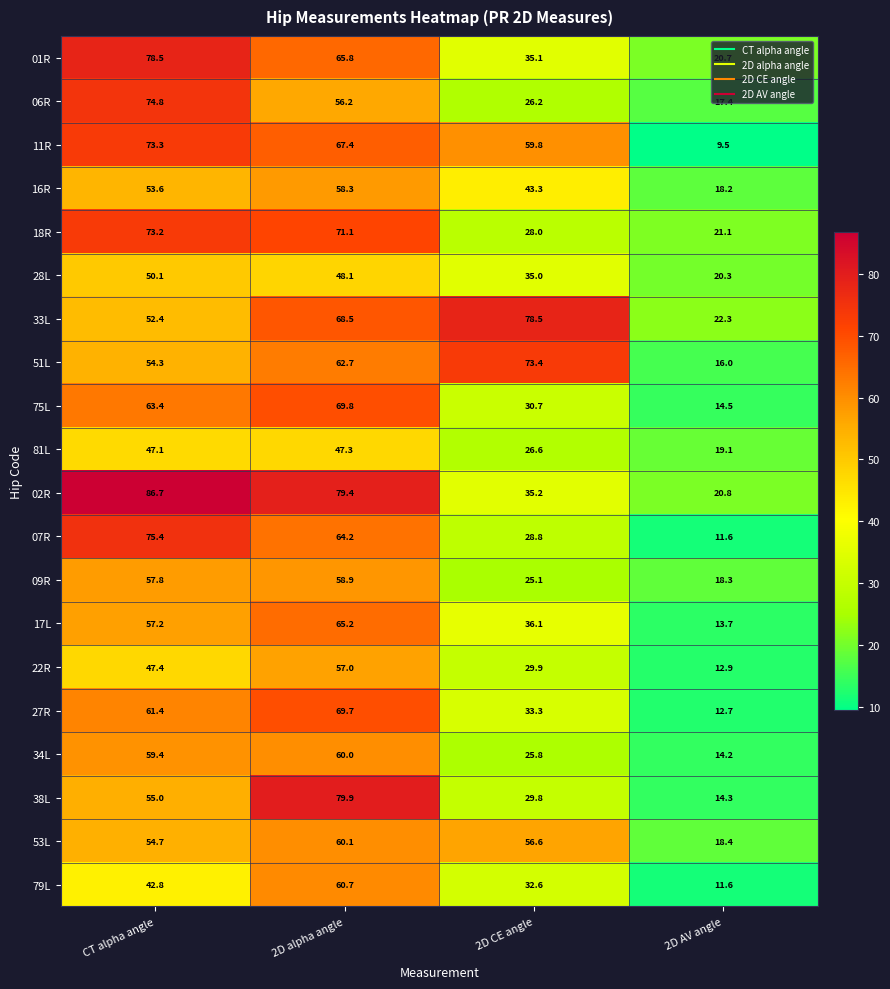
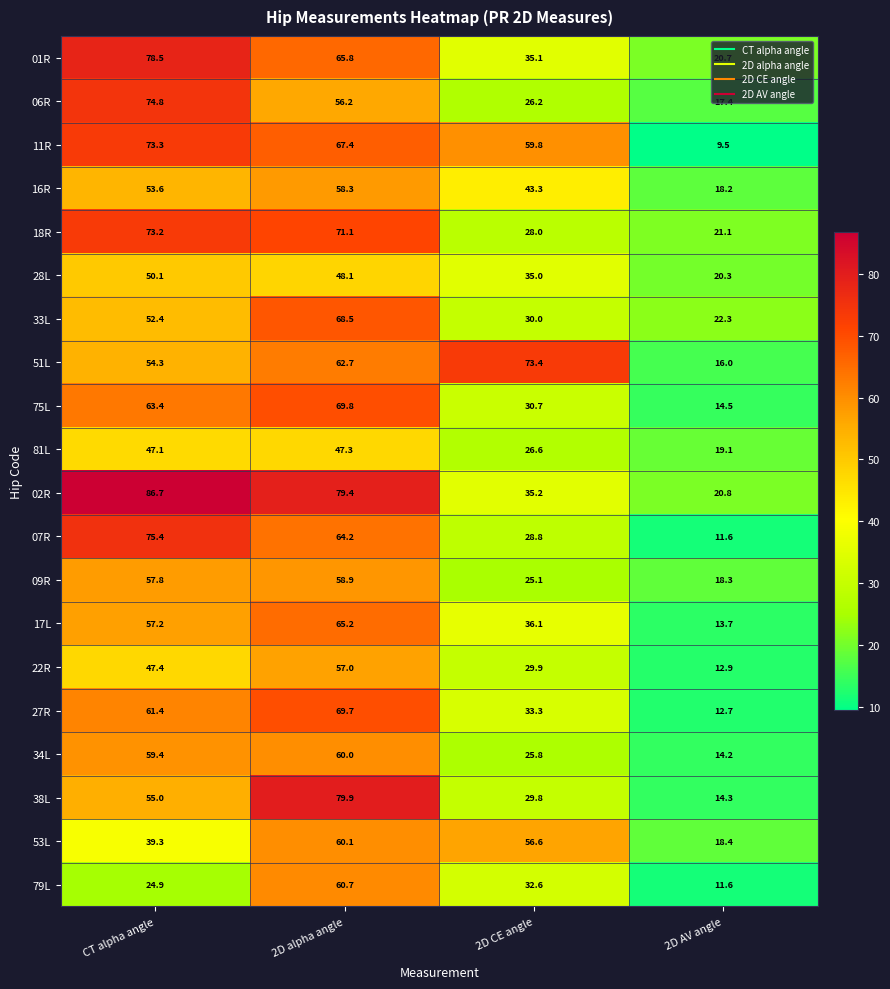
33L, 2D CE angle: 78.5 -> 30.0
53L, CT alpha angle: 54.7 -> 39.3
79L, CT alpha angle: 42.8 -> 24.9
